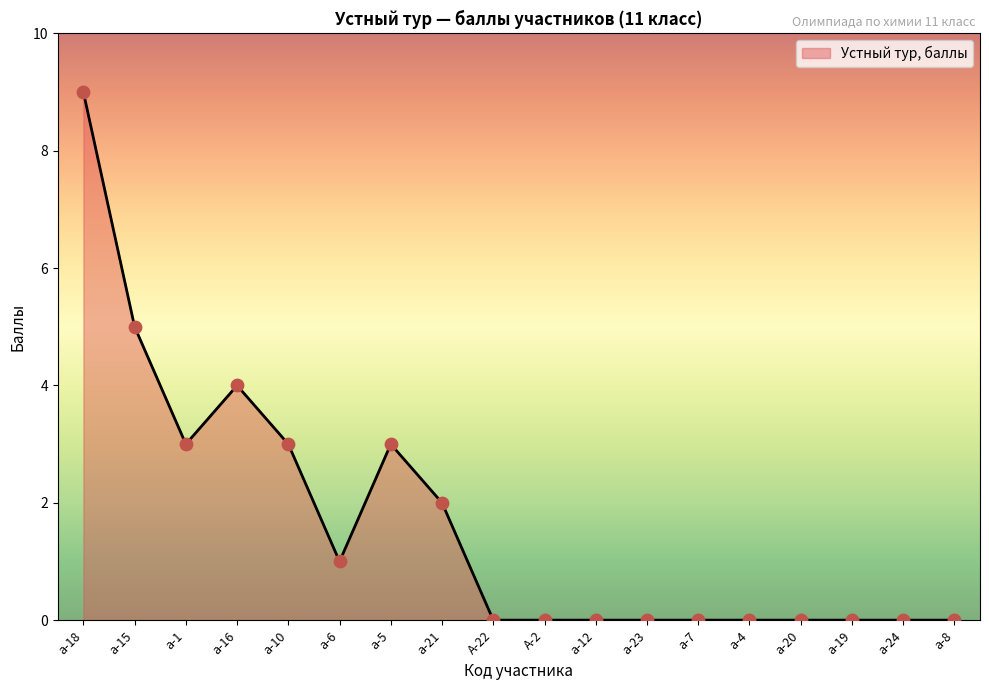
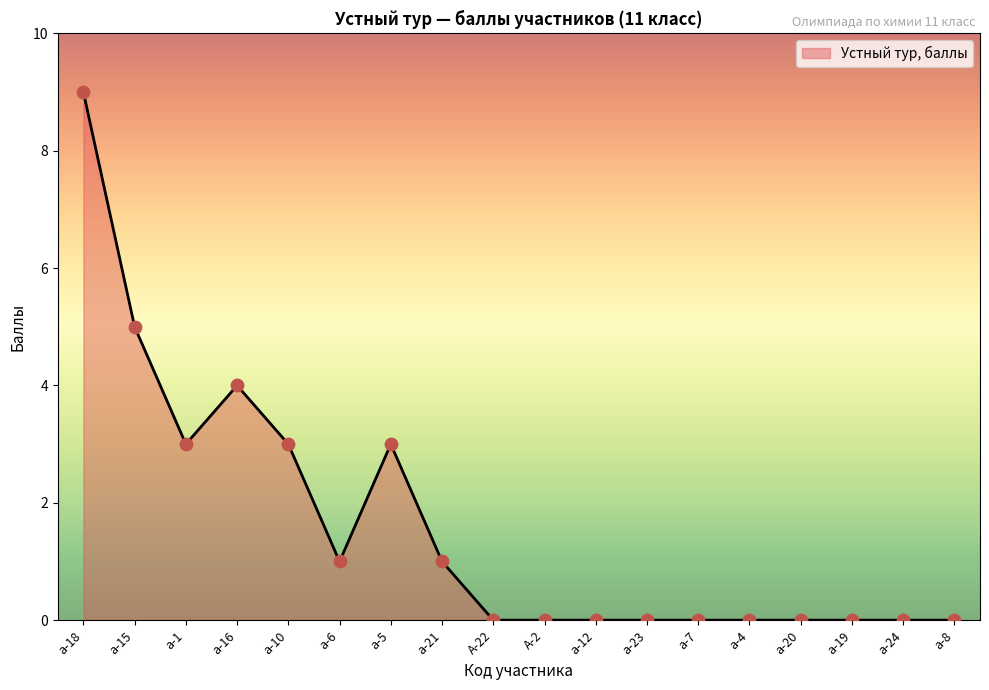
а-21: 2 -> 1
